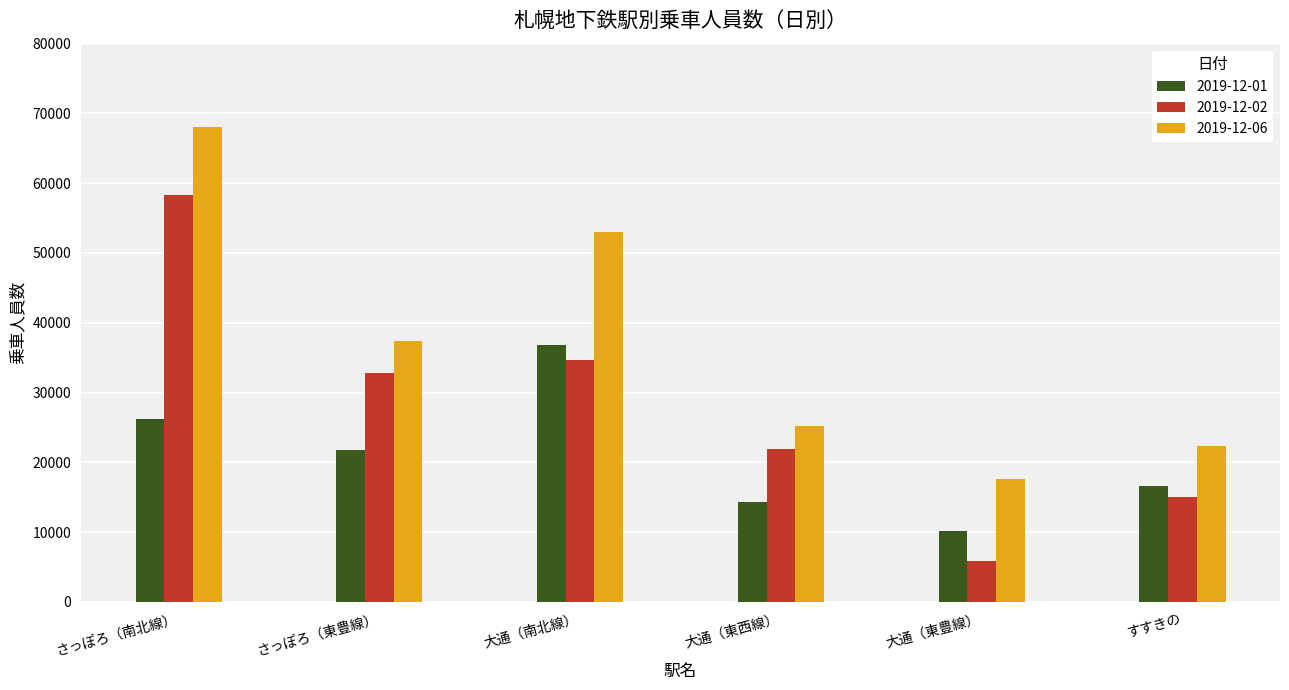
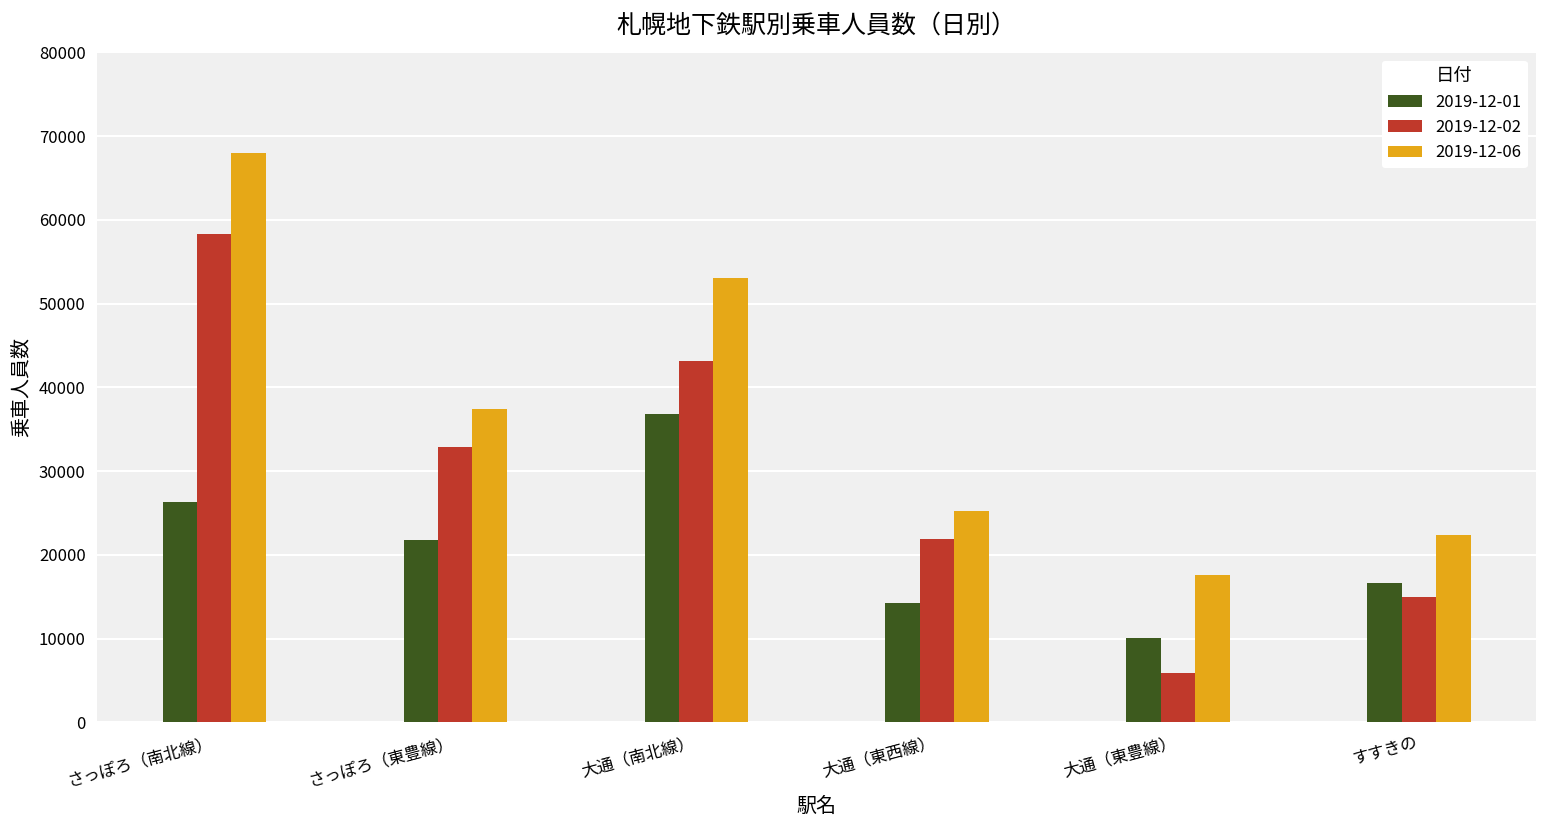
2019-12-02, 大通（南北線）: 35000 -> 43000
